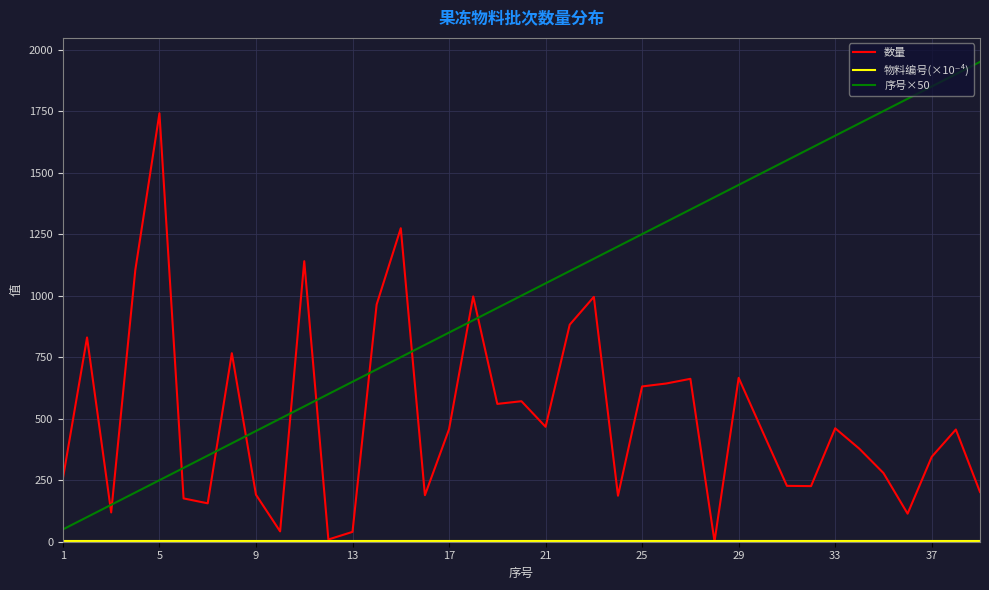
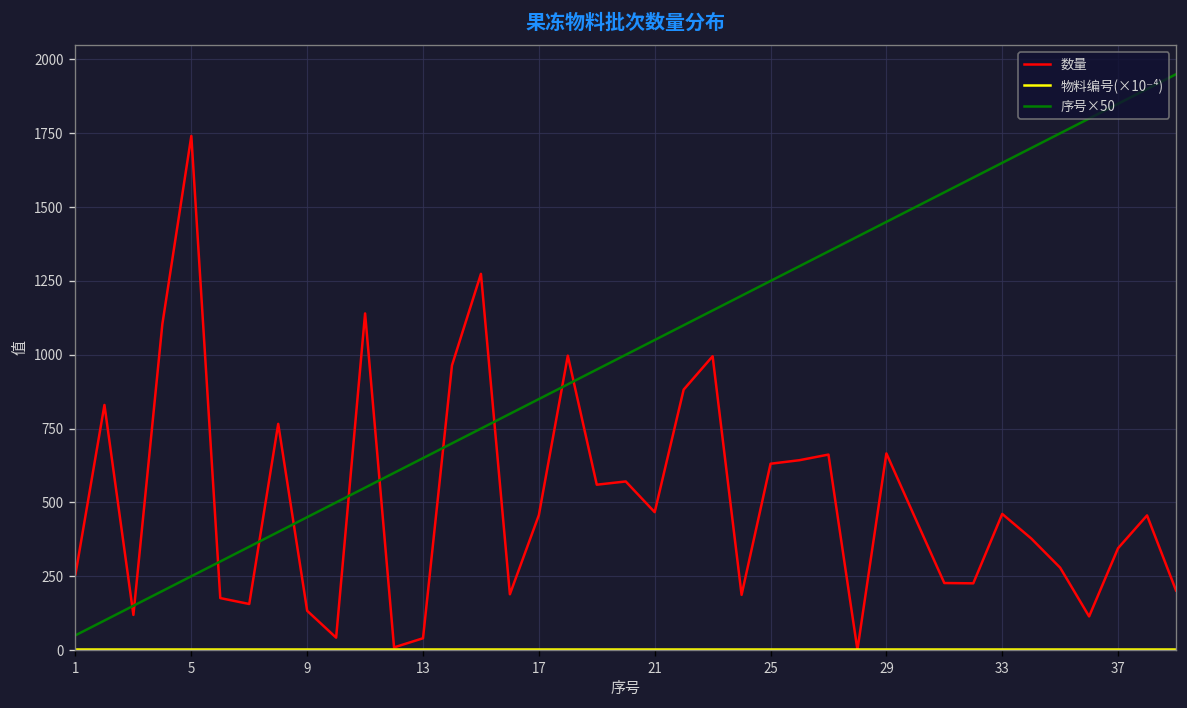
数量, 9: 190 -> 130
